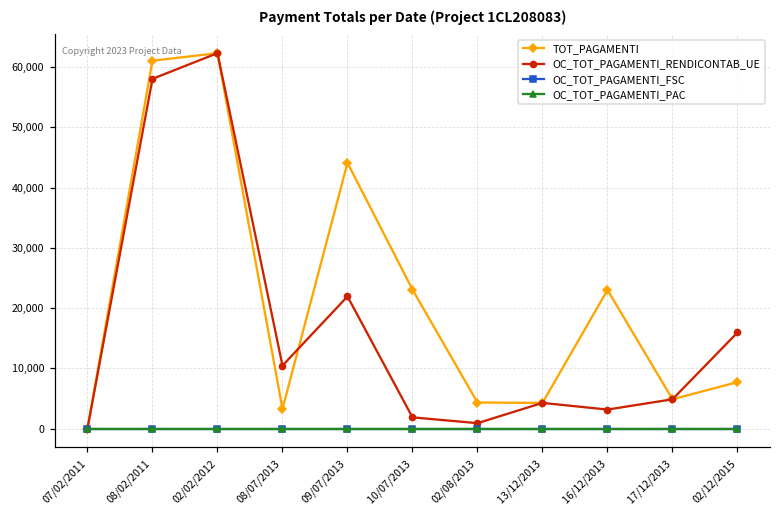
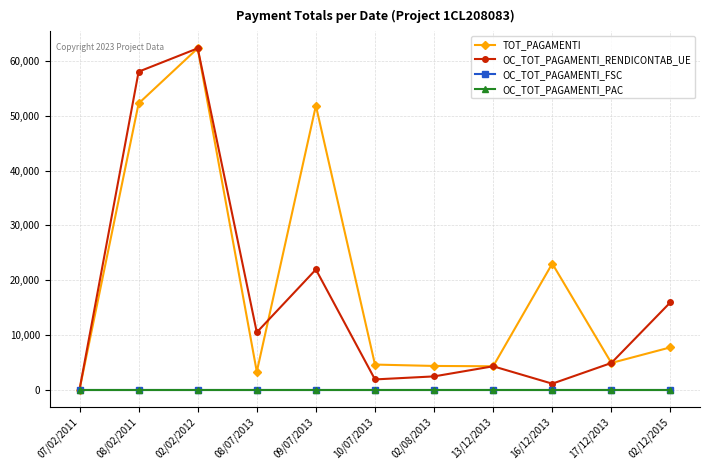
TOT_PAGAMENTI, 08/02/2011: 61,000 -> 52,000
TOT_PAGAMENTI, 09/07/2013: 44,000 -> 52,000
TOT_PAGAMENTI, 10/07/2013: 23,000 -> 5,000
OC_TOT_PAGAMENTI_RENDICONTAB_UE, 02/08/2013: 1,000 -> 2,000
OC_TOT_PAGAMENTI_RENDICONTAB_UE, 16/12/2013: 3,000 -> 1,000
